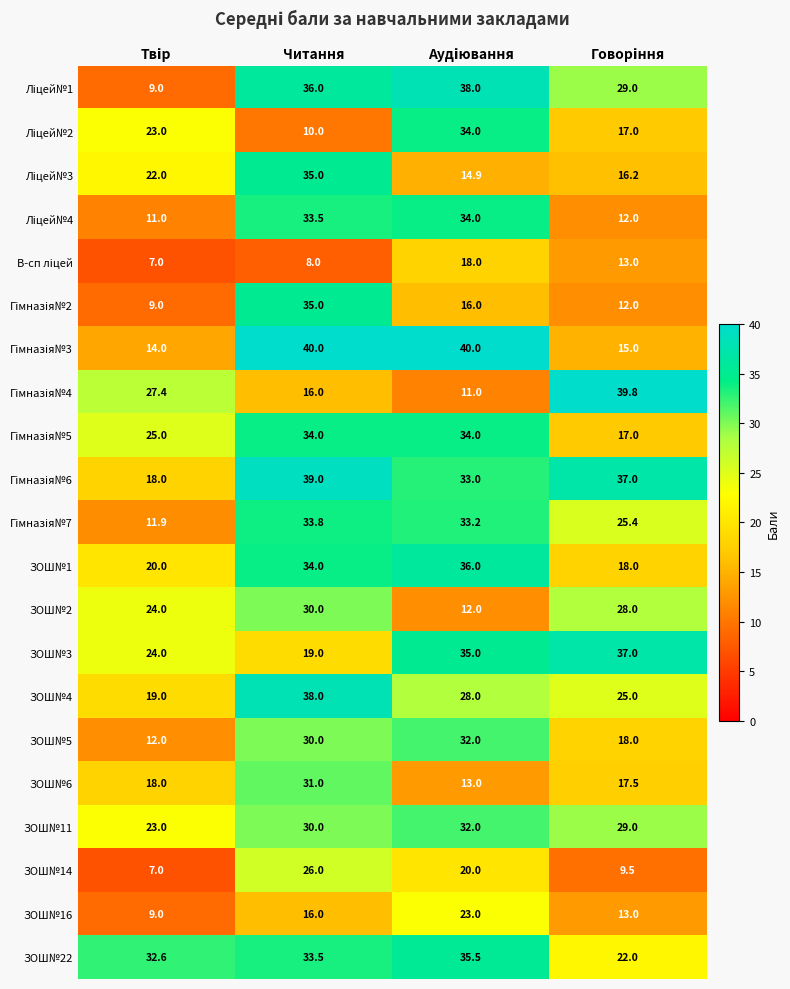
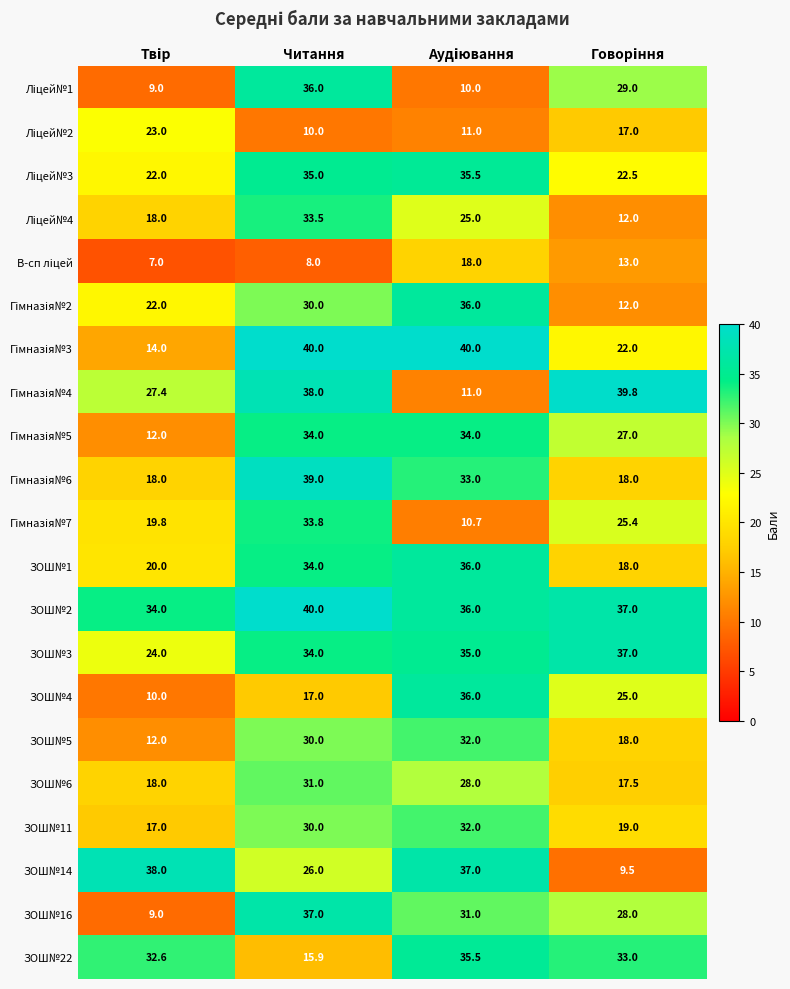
Ліцей№1, Аудіювання: 38.0 -> 10.0
Ліцей№2, Аудіювання: 34.0 -> 11.0
Ліцей№3, Аудіювання: 14.9 -> 35.5
Ліцей№3, Говоріння: 16.2 -> 22.5
Ліцей№4, Твір: 11.0 -> 18.0
Ліцей№4, Аудіювання: 34.0 -> 25.0
Гімназія№2, Твір: 9.0 -> 22.0
Гімназія№2, Читання: 35.0 -> 30.0
Гімназія№2, Аудіювання: 16.0 -> 36.0
Гімназія№3, Говоріння: 15.0 -> 22.0
Гімназія№4, Читання: 16.0 -> 38.0
Гімназія№5, Твір: 25.0 -> 12.0
Гімназія№5, Говоріння: 17.0 -> 27.0
Гімназія№6, Говоріння: 37.0 -> 18.0
Гімназія№7, Твір: 11.9 -> 19.8
Гімназія№7, Аудіювання: 33.2 -> 10.7
ЗОШ№2, Твір: 24.0 -> 34.0
ЗОШ№2, Читання: 30.0 -> 40.0
ЗОШ№2, Аудіювання: 12.0 -> 36.0
ЗОШ№2, Говоріння: 28.0 -> 37.0
ЗОШ№3, Читання: 19.0 -> 34.0
ЗОШ№4, Твір: 19.0 -> 10.0
ЗОШ№4, Читання: 38.0 -> 17.0
ЗОШ№4, Аудіювання: 28.0 -> 36.0
ЗОШ№6, Аудіювання: 13.0 -> 28.0
ЗОШ№11, Твір: 23.0 -> 17.0
ЗОШ№11, Говоріння: 29.0 -> 19.0
ЗОШ№14, Твір: 7.0 -> 38.0
ЗОШ№14, Аудіювання: 20.0 -> 37.0
ЗОШ№16, Читання: 16.0 -> 37.0
ЗОШ№16, Аудіювання: 23.0 -> 31.0
ЗОШ№16, Говоріння: 13.0 -> 28.0
ЗОШ№22, Читання: 33.5 -> 15.9
ЗОШ№22, Говоріння: 22.0 -> 33.0
